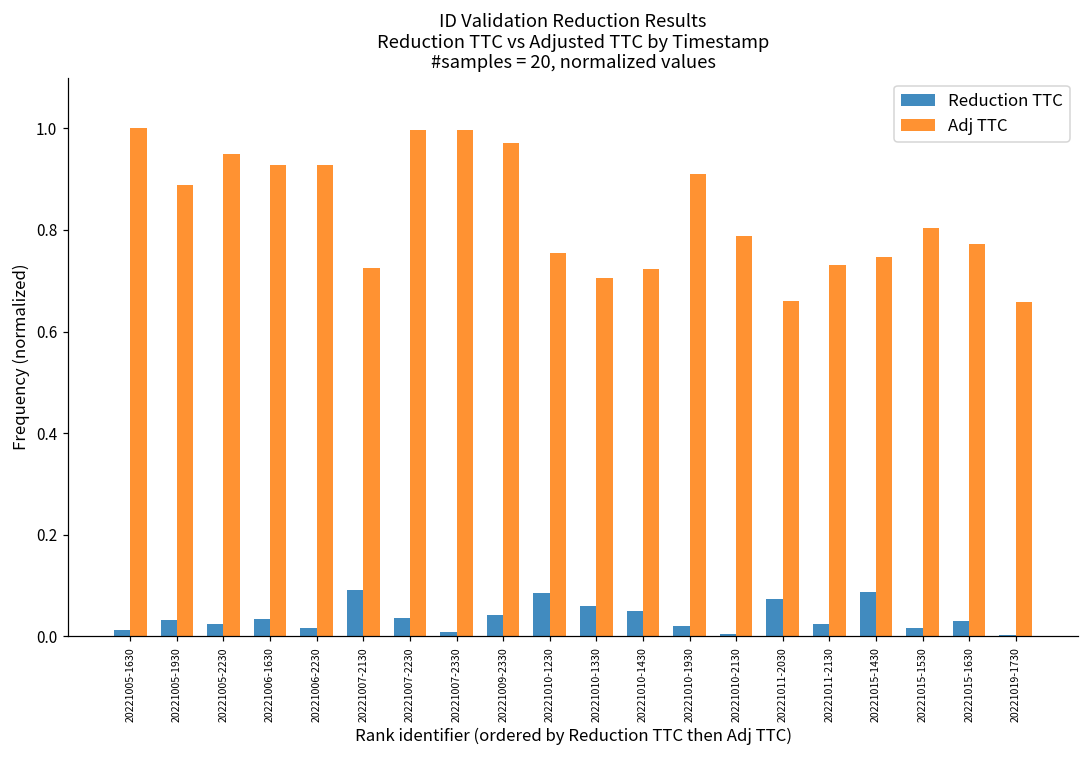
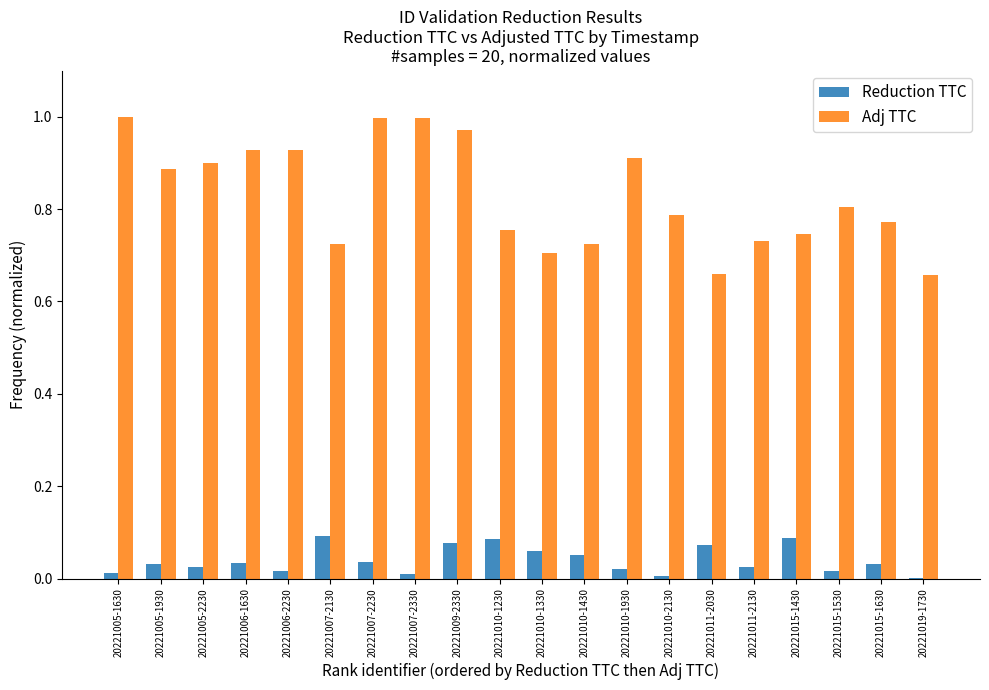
Adj TTC, 20221005-2230: 0.95 -> 0.90
Reduction TTC, 20221009-2330: 0.04 -> 0.08
